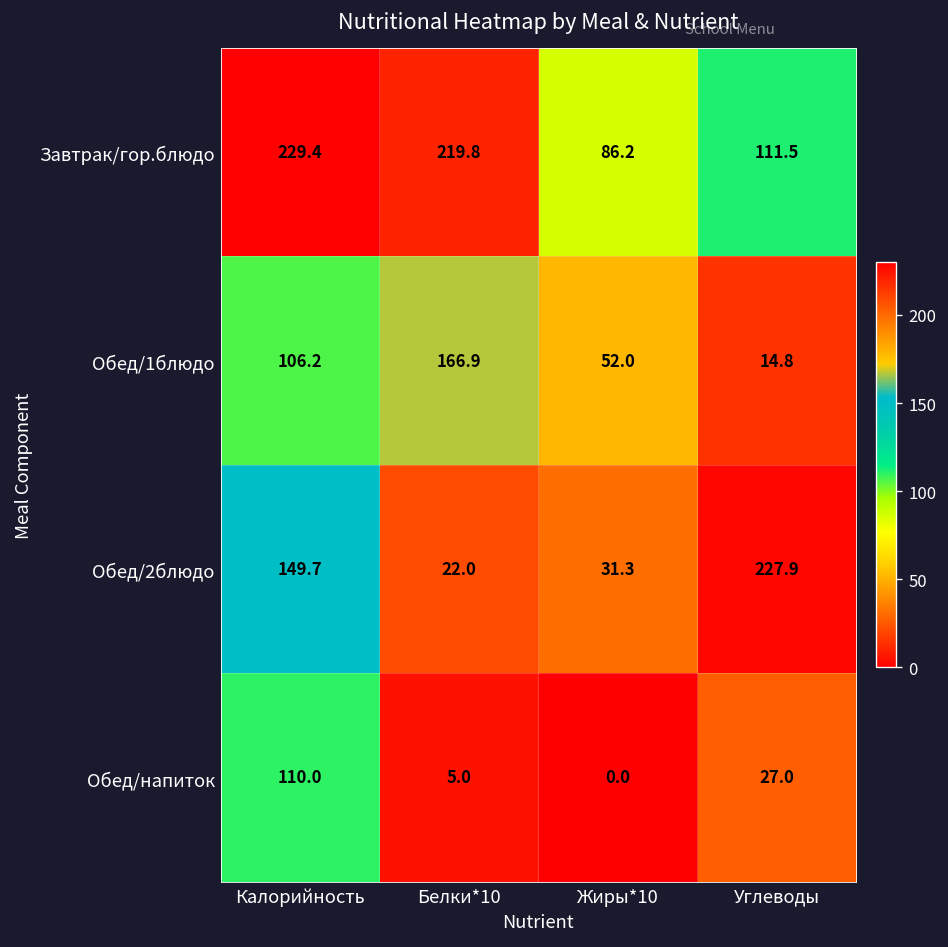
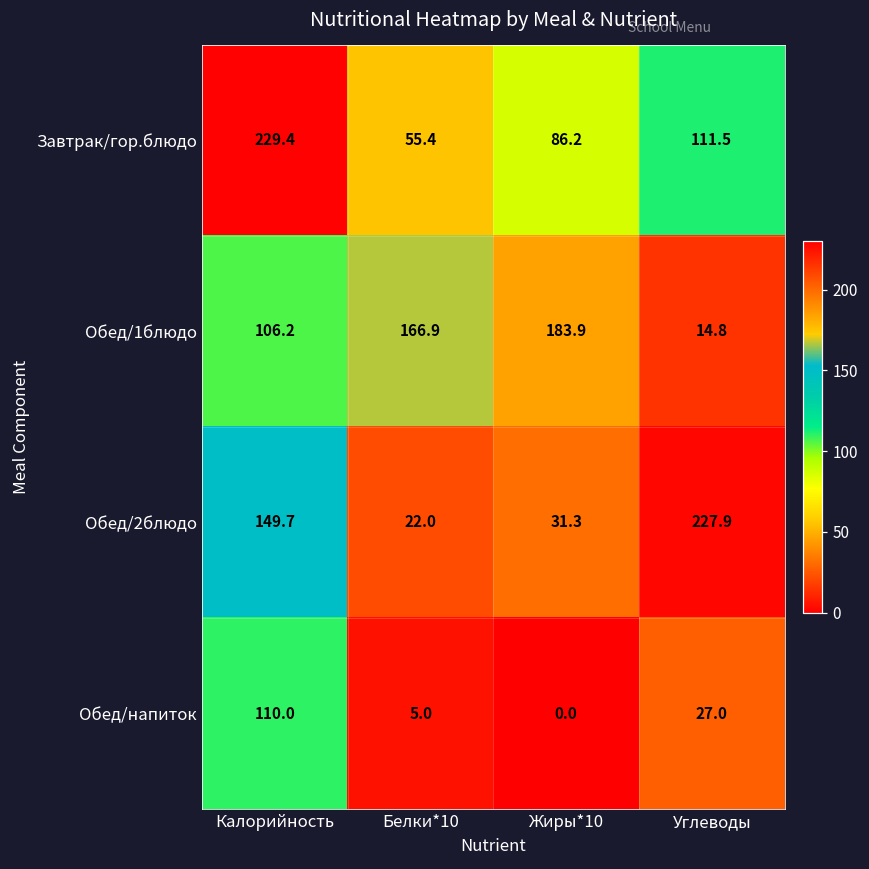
Завтрак/гор.блюдо, Белки*10: 219.8 -> 55.4
Обед/1блюдо, Жиры*10: 52.0 -> 183.9
